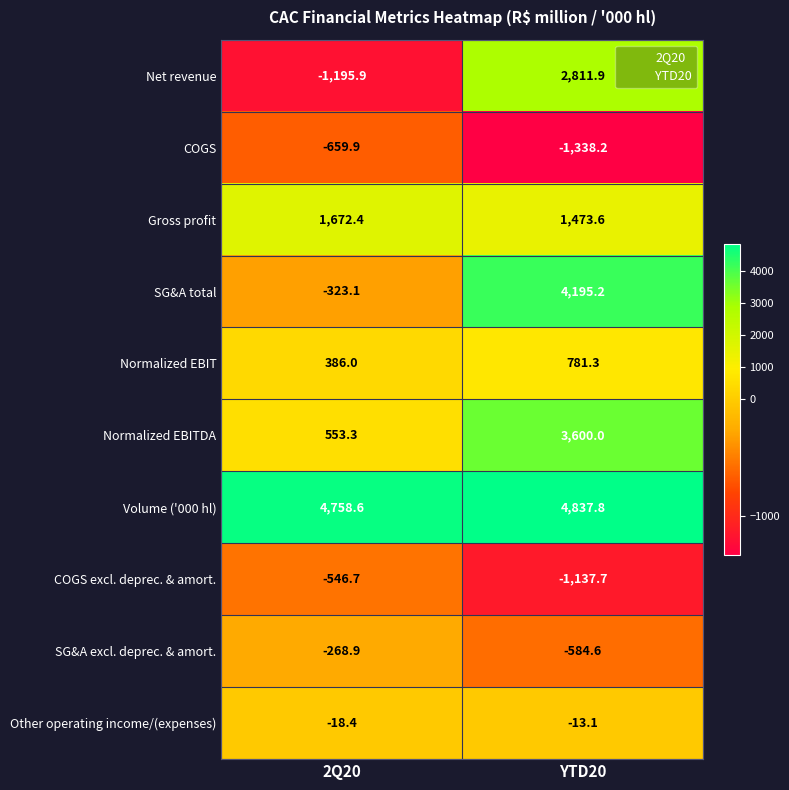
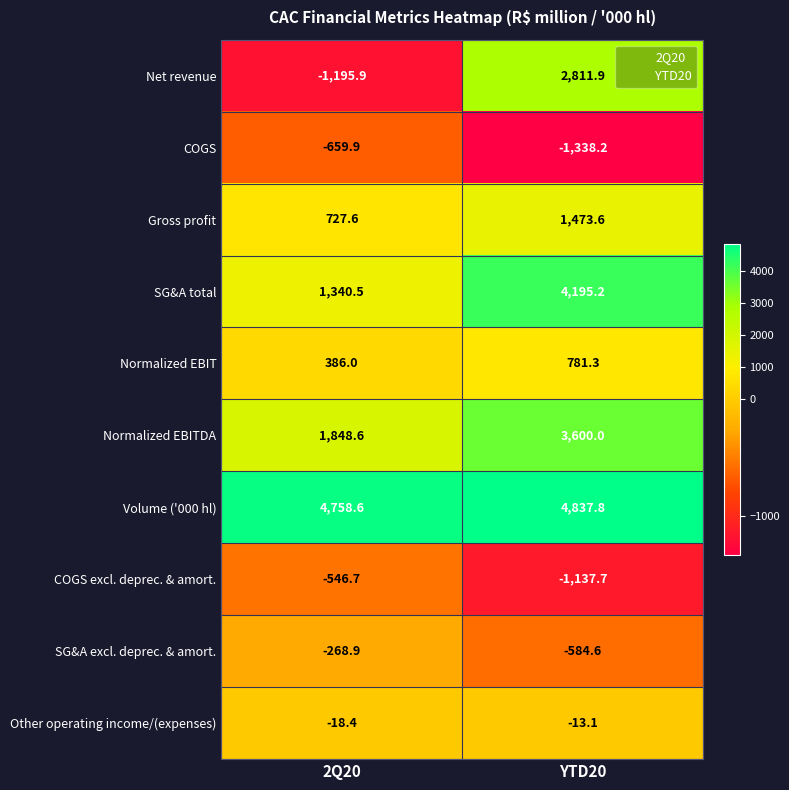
Gross profit, 2Q20: 1,672.4 -> 727.6
SG&A total, 2Q20: -323.1 -> 1,340.5
Normalized EBITDA, 2Q20: 553.3 -> 1,848.6
